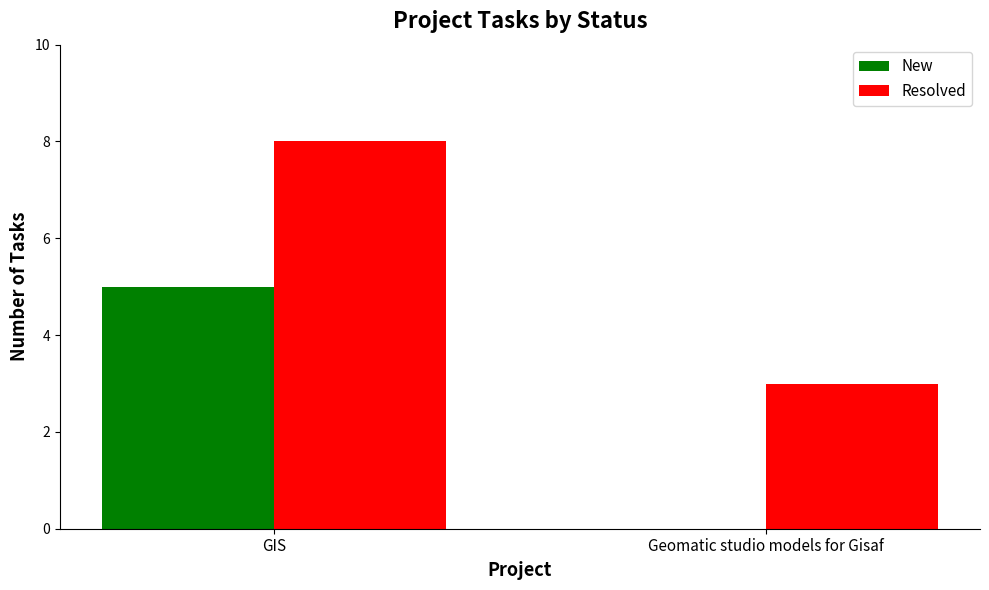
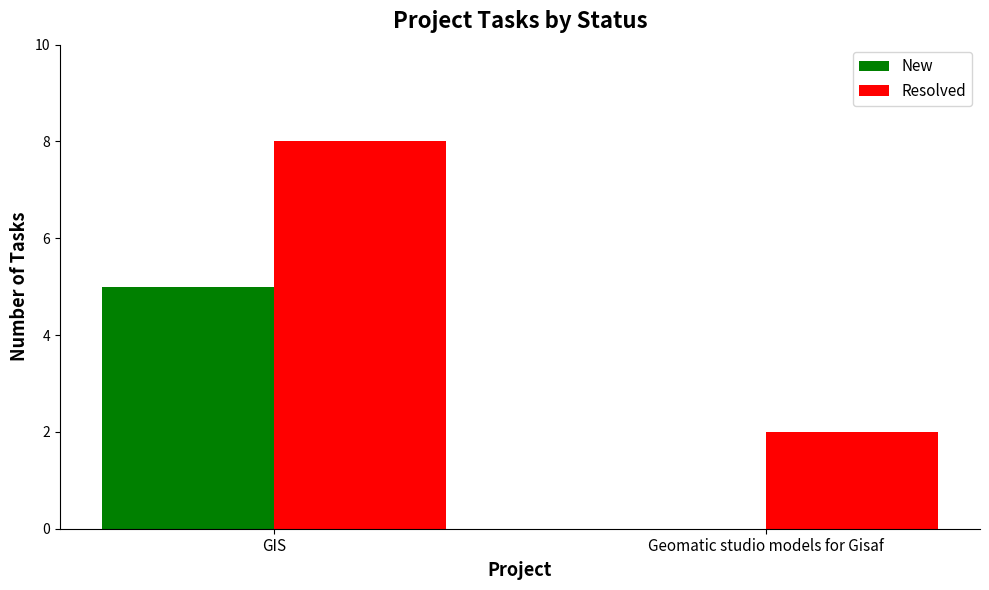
Resolved, Geomatic studio models for Gisaf: 3 -> 2
